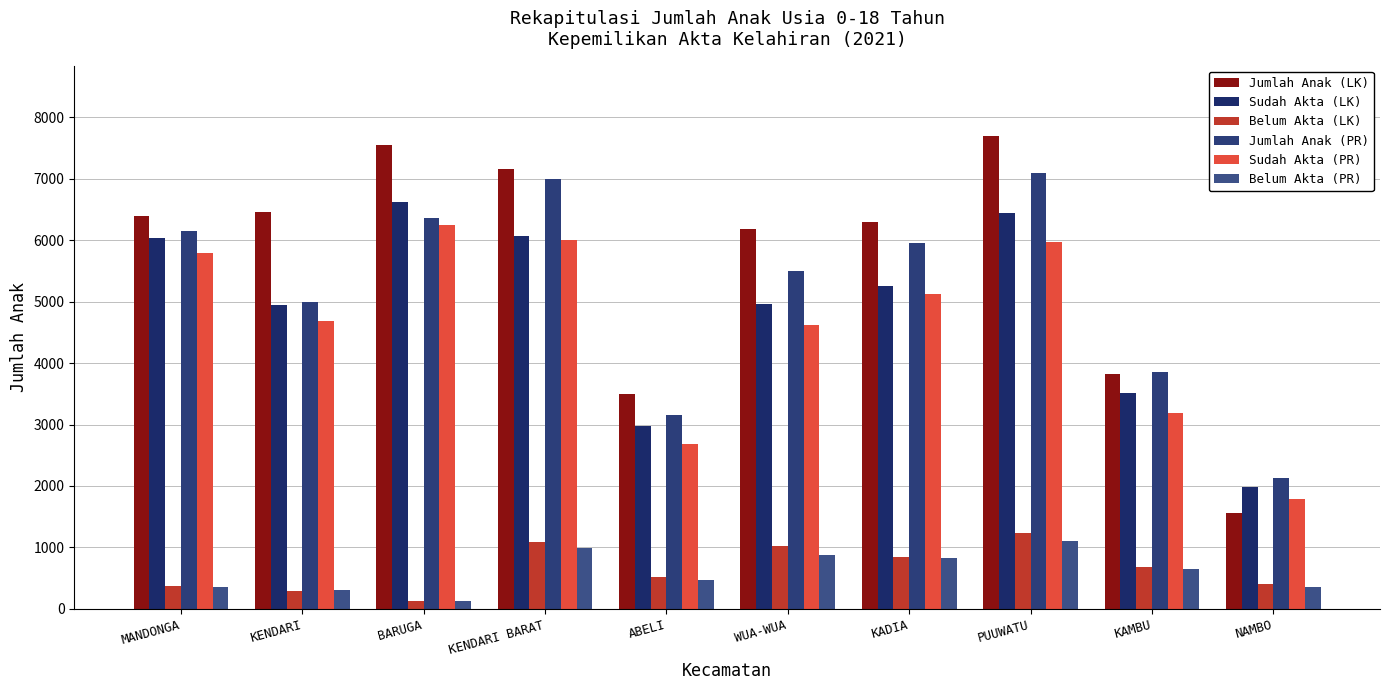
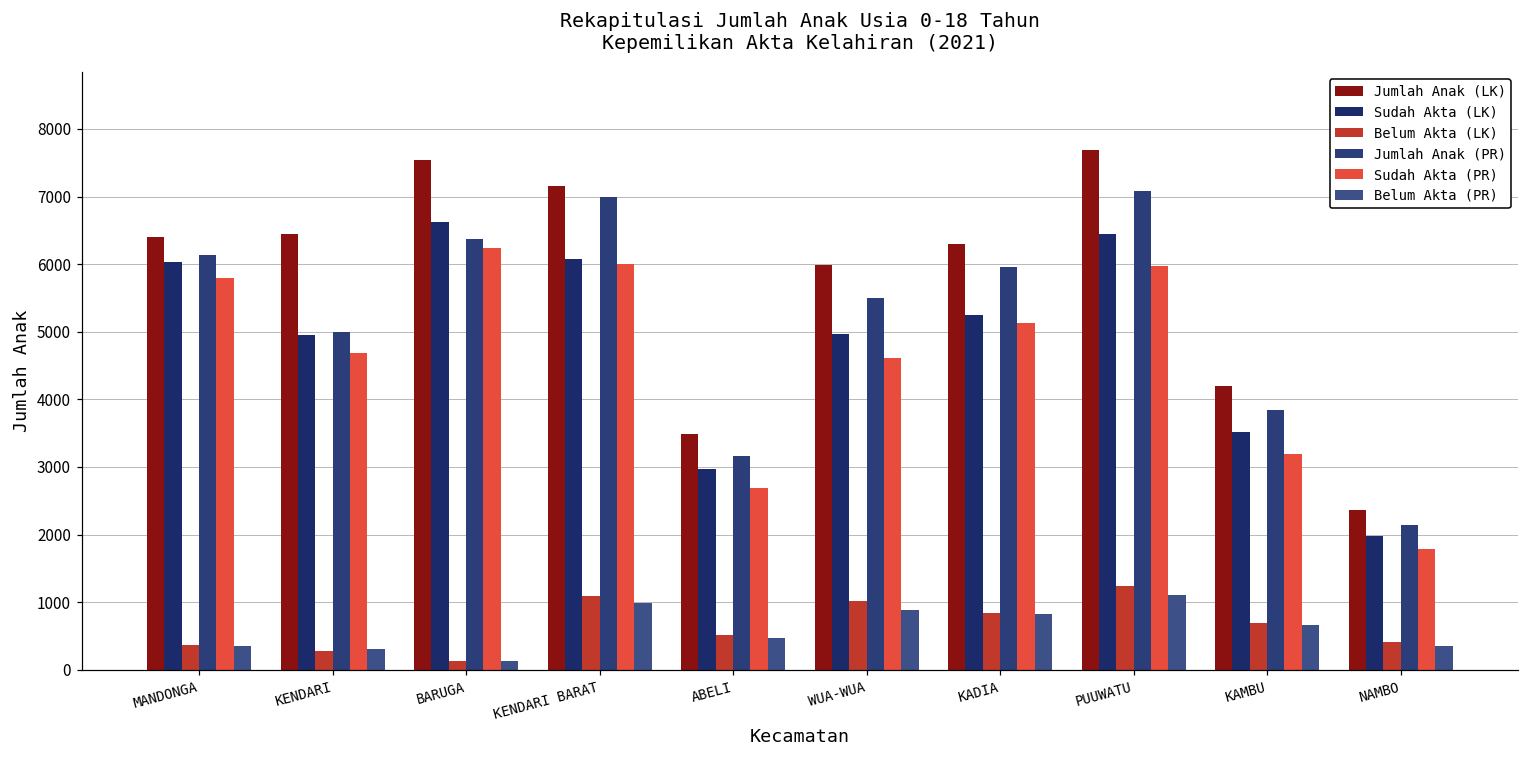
Jumlah Anak (LK), WUA-WUA: 6200 -> 6000
Jumlah Anak (LK), KAMBU: 3800 -> 4200
Jumlah Anak (LK), NAMBO: 1600 -> 2400
